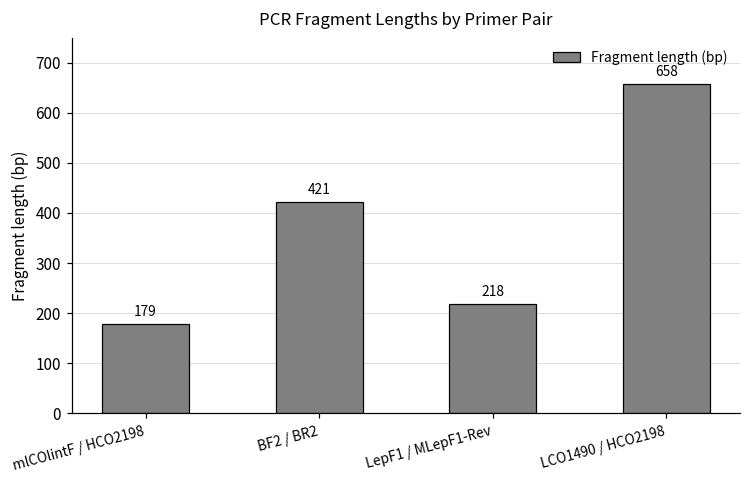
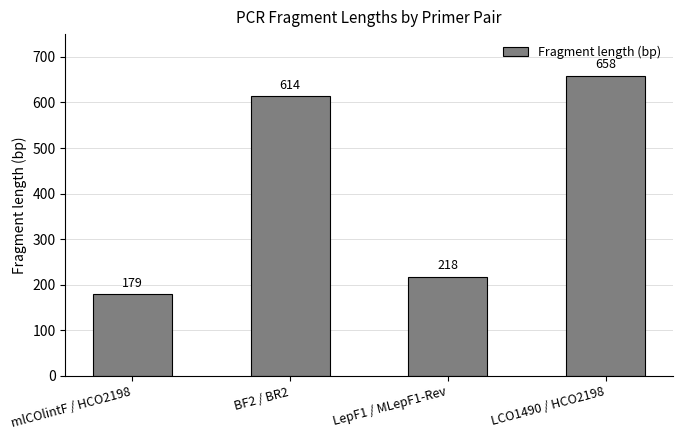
BF2 / BR2: 421 -> 614
